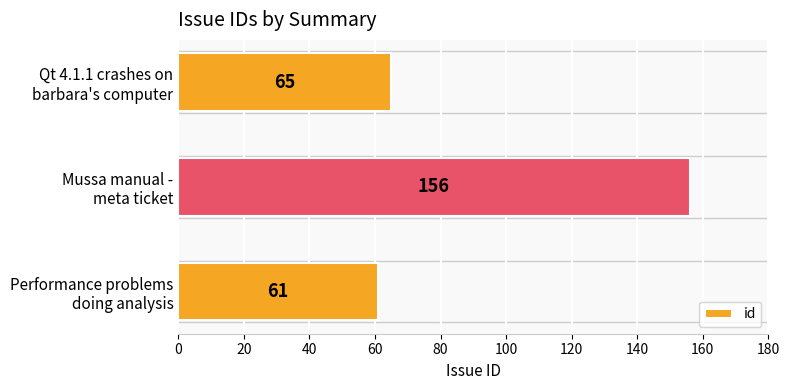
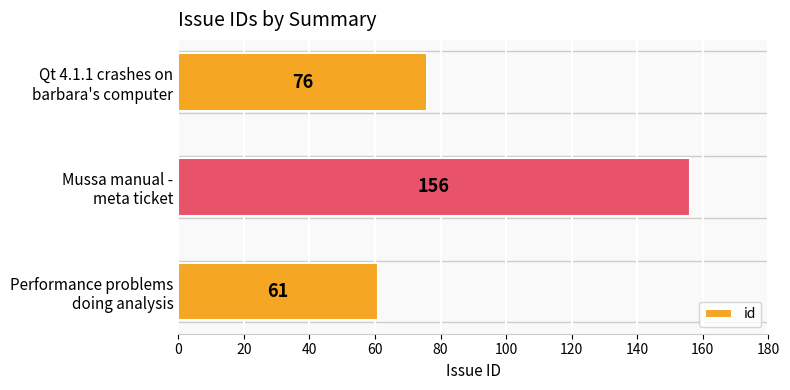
Qt 4.1.1 crashes on barbara's computer: 65 -> 76
